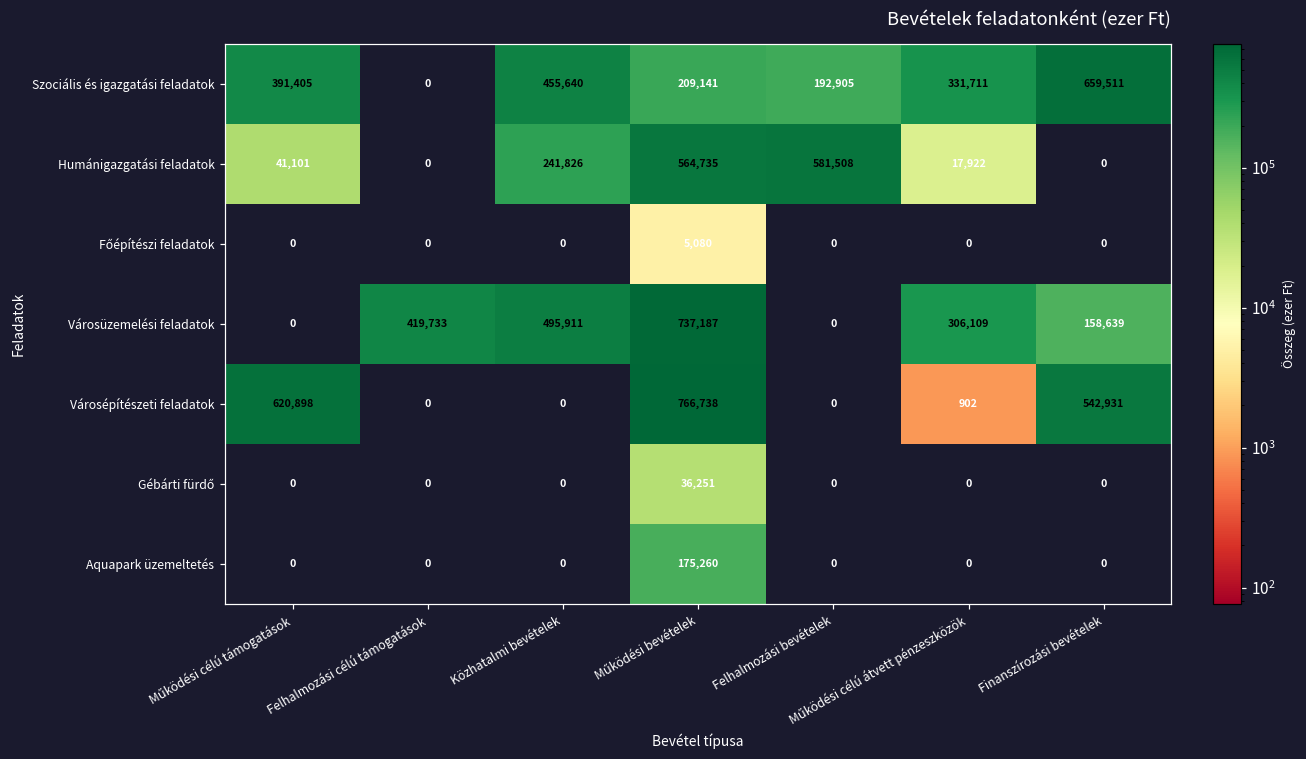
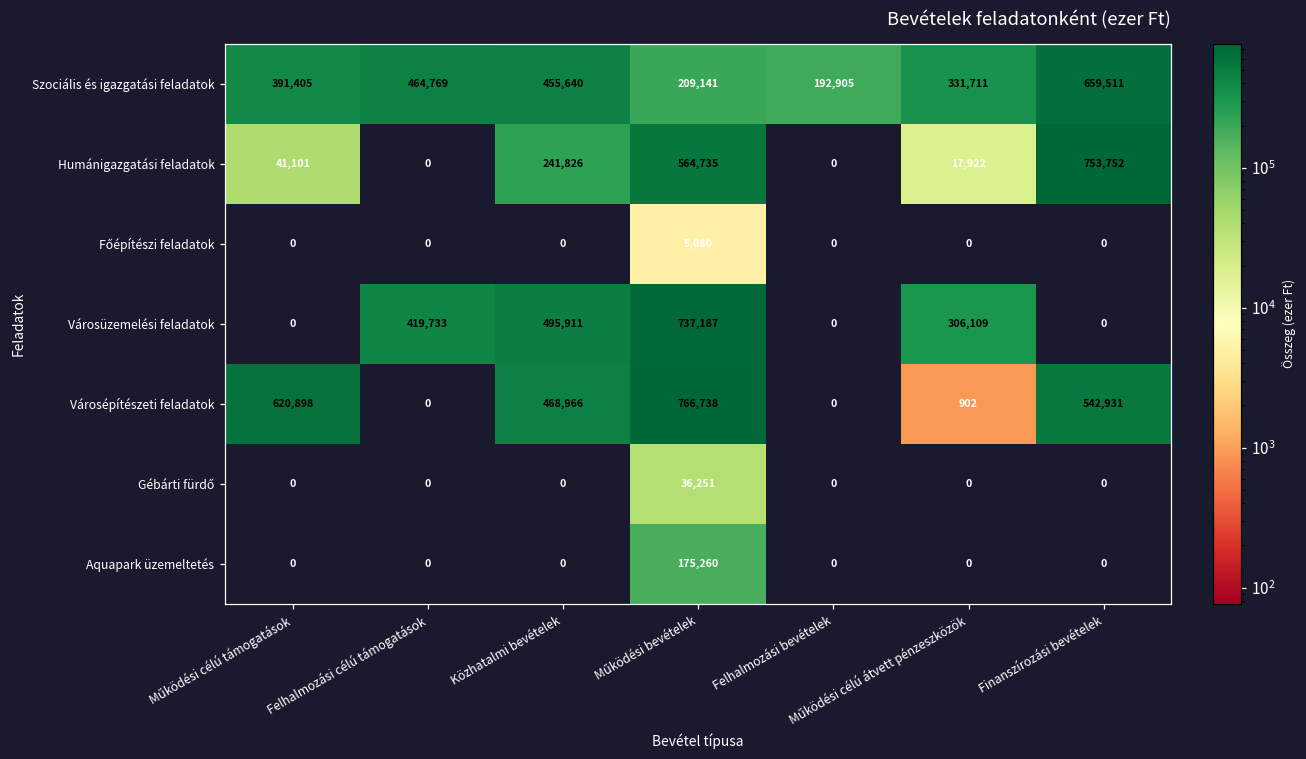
Szociális és igazgatási feladatok, Felhalmozási célú támogatások: 0 -> 464,769
Humánigazgatási feladatok, Felhalmozási bevételek: 581,508 -> 0
Humánigazgatási feladatok, Finanszírozási bevételek: 0 -> 753,752
Városüzemelési feladatok, Finanszírozási bevételek: 158,639 -> 0
Városépítészeti feladatok, Közhatalmi bevételek: 0 -> 468,966
